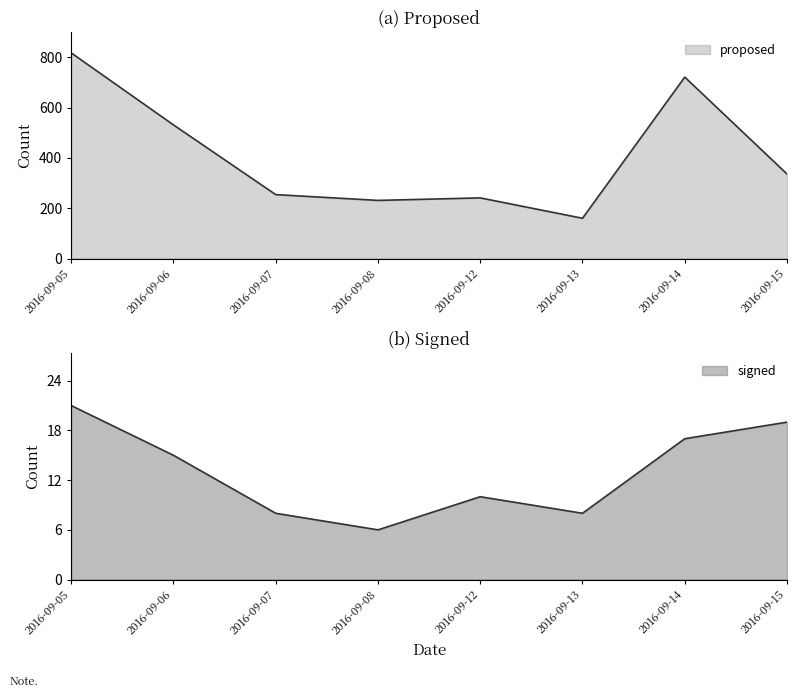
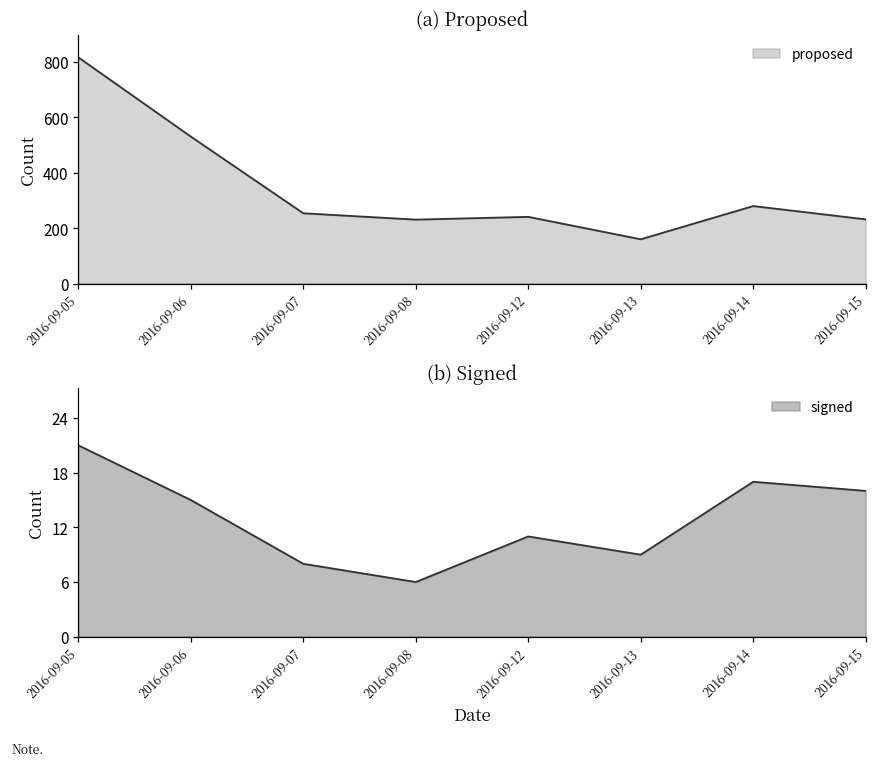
(a) Proposed, 2016-09-14: 720 -> 280
(a) Proposed, 2016-09-15: 340 -> 230
(b) Signed, 2016-09-12: 10 -> 11
(b) Signed, 2016-09-13: 8 -> 9
(b) Signed, 2016-09-15: 19 -> 16
